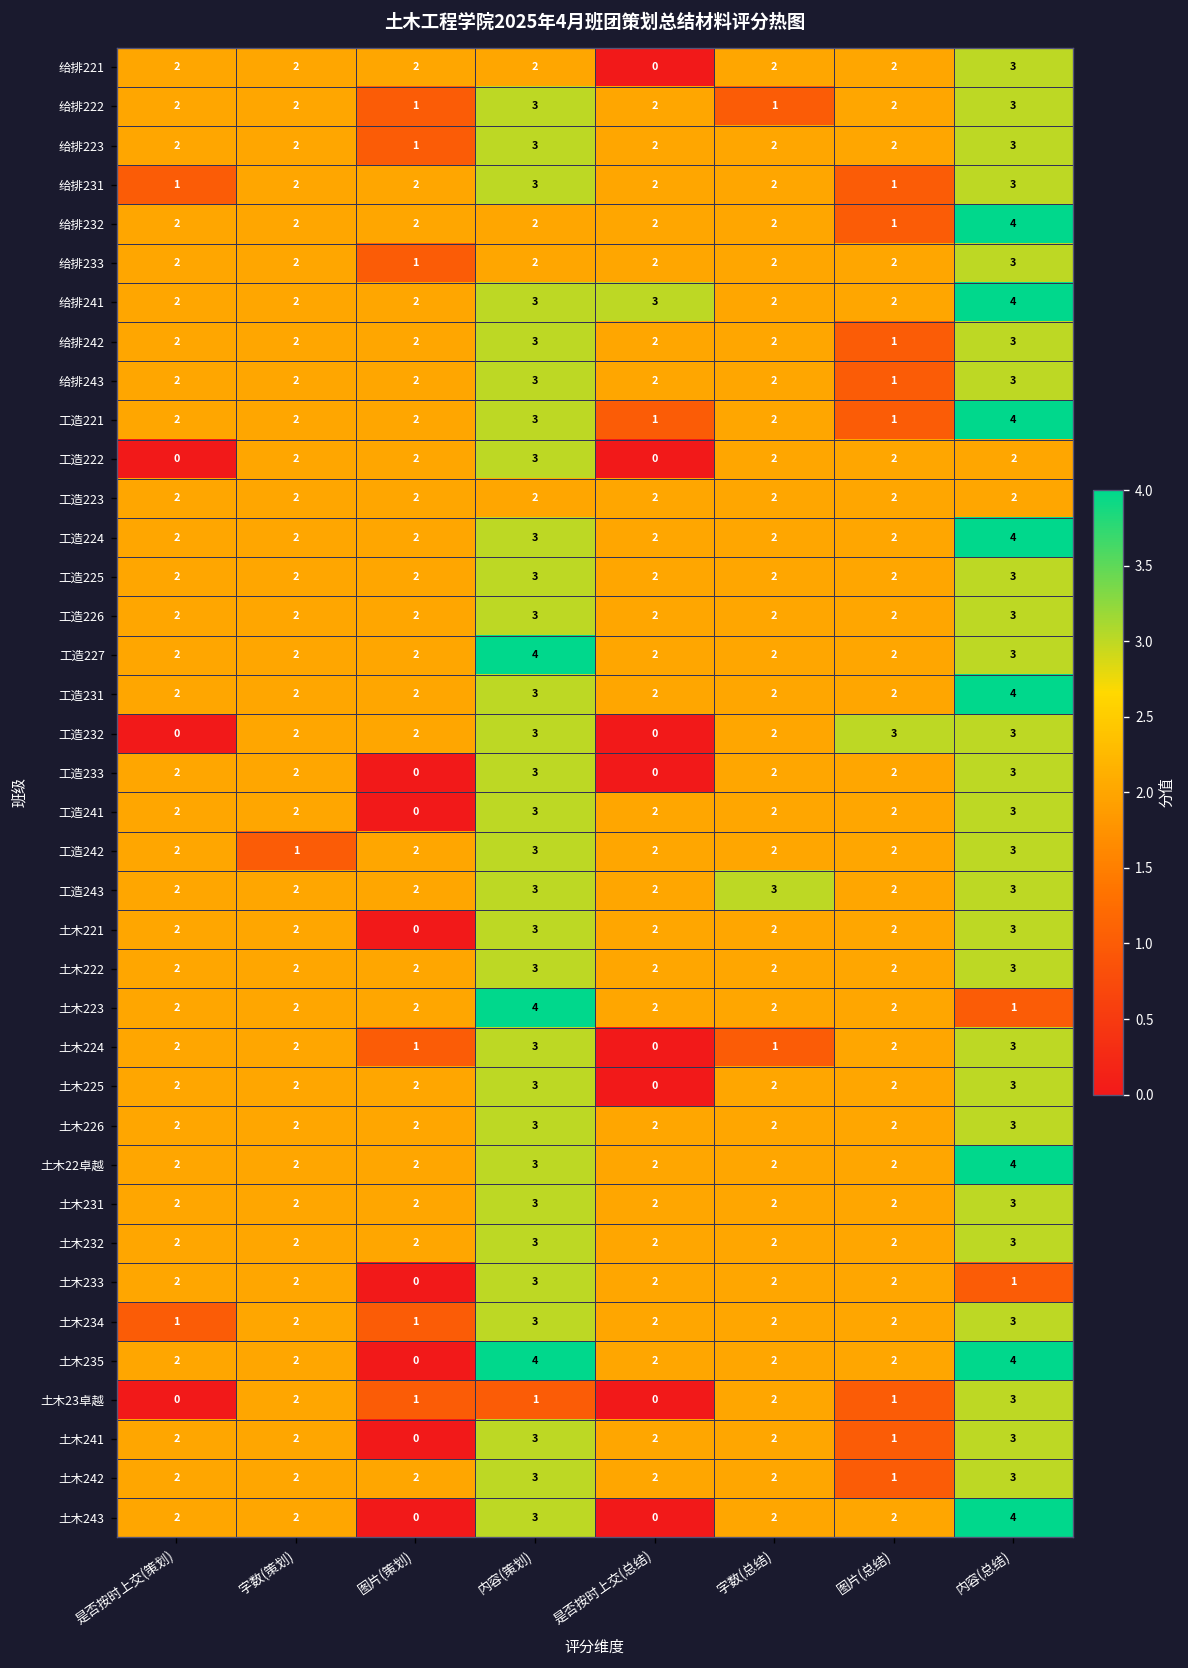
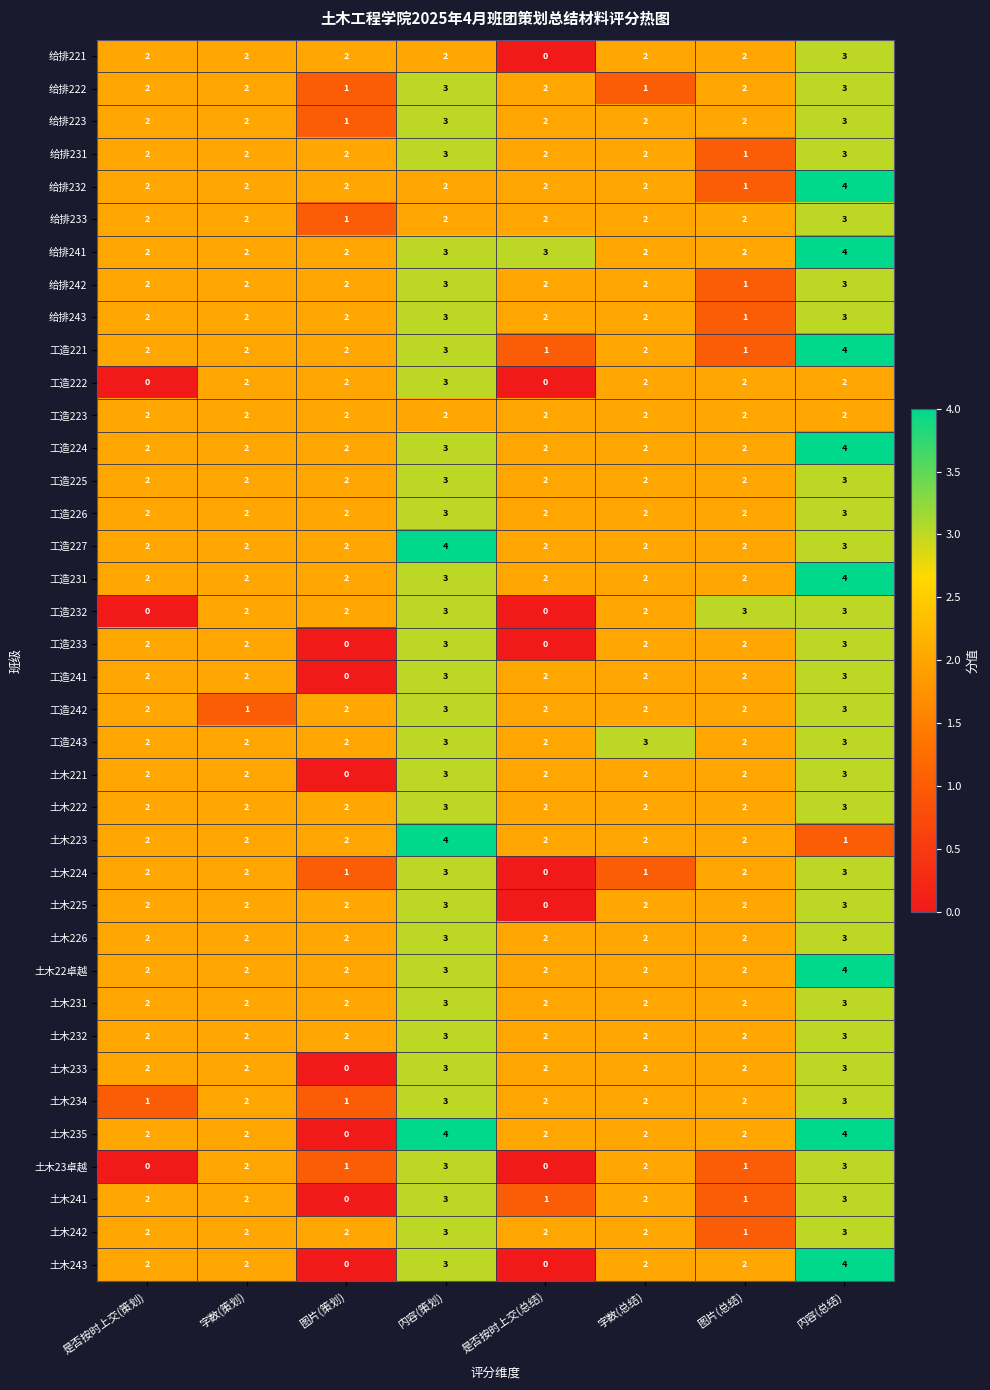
给排231, 是否按时上交(策划): 1 -> 2
土木233, 内容(总结): 1 -> 3
土木23卓越, 内容(策划): 1 -> 3
土木241, 是否按时上交(总结): 2 -> 1
